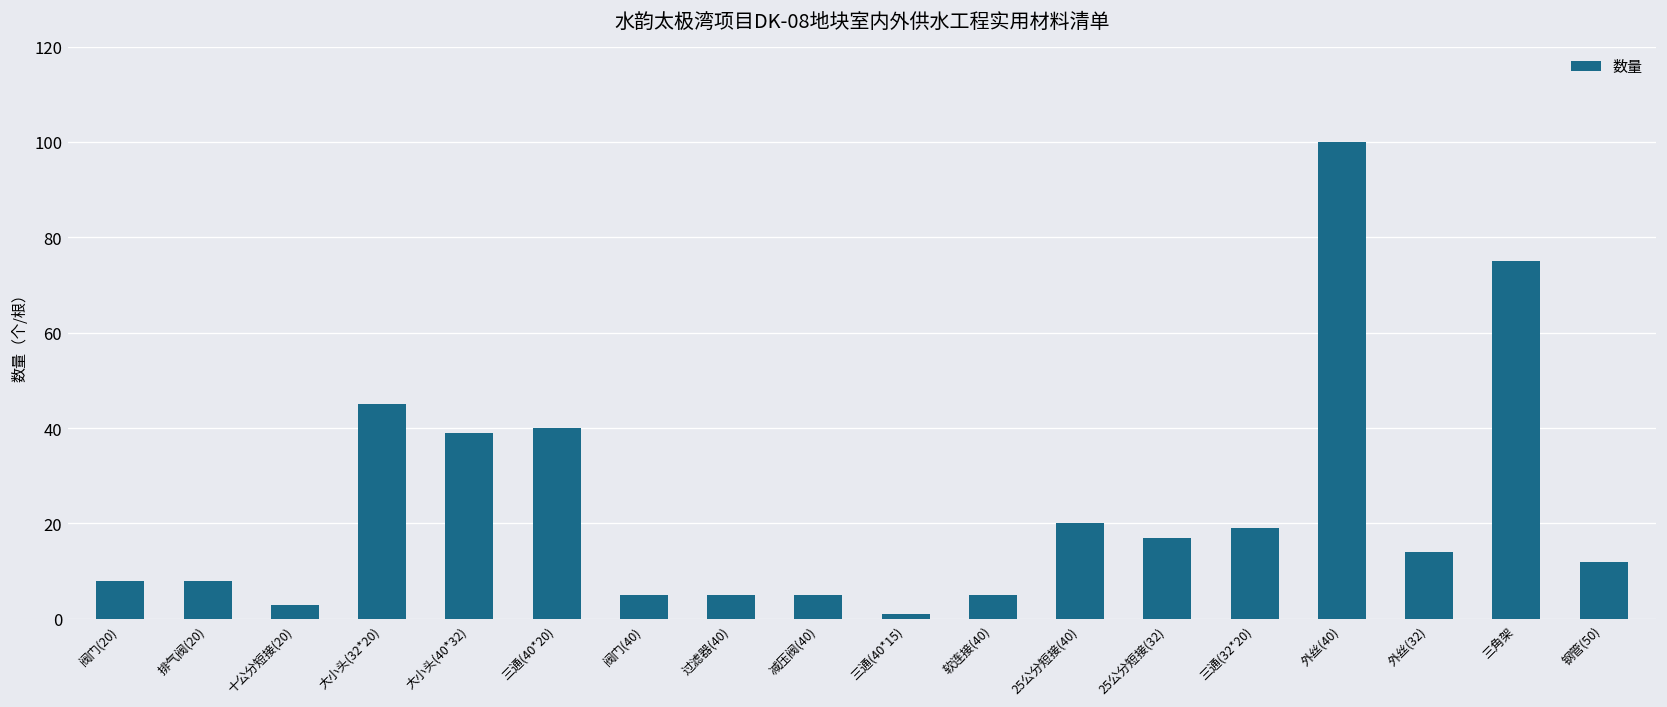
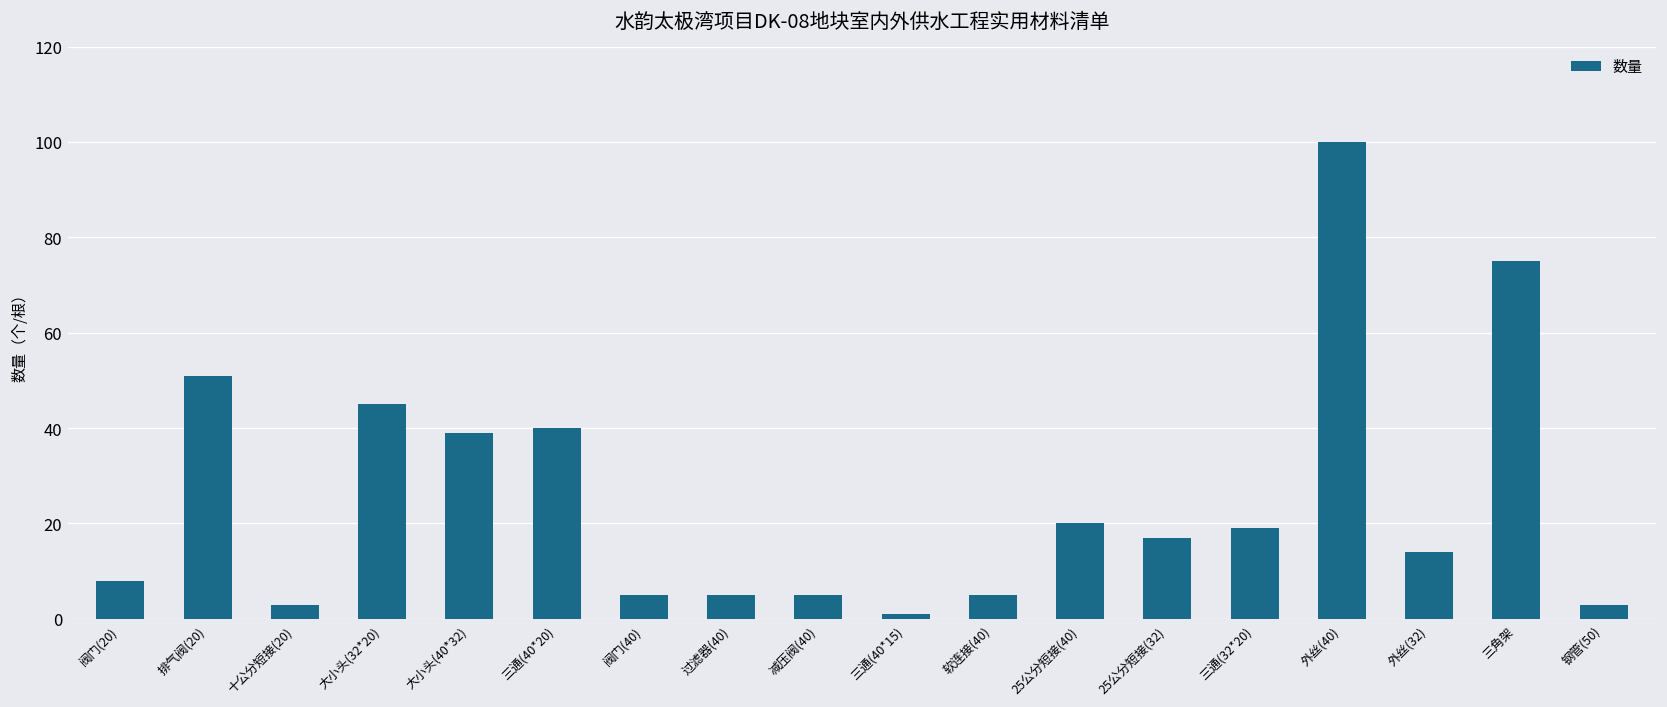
排气阀(20): 8 -> 51
钢管(50): 12 -> 3
